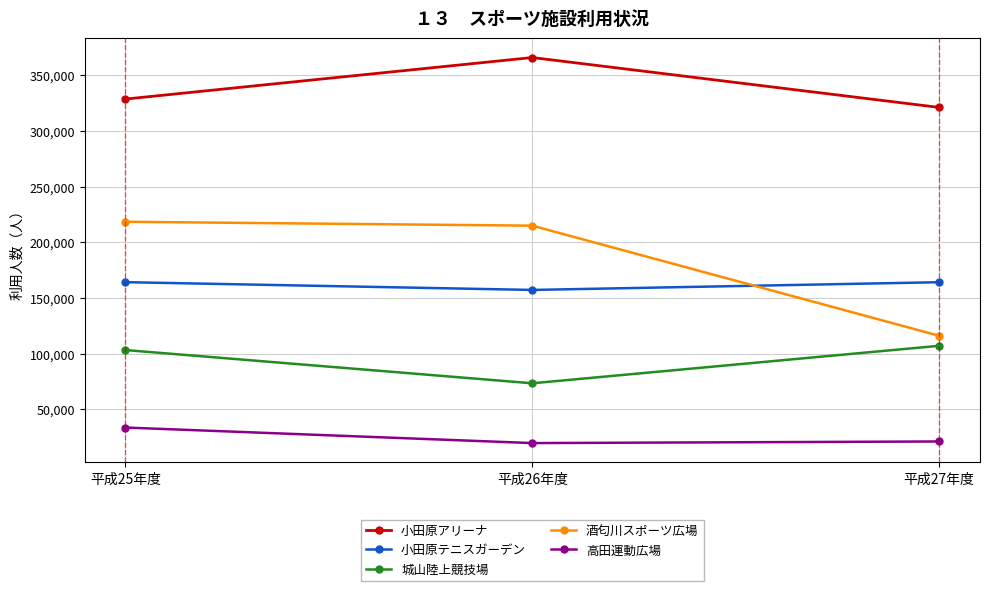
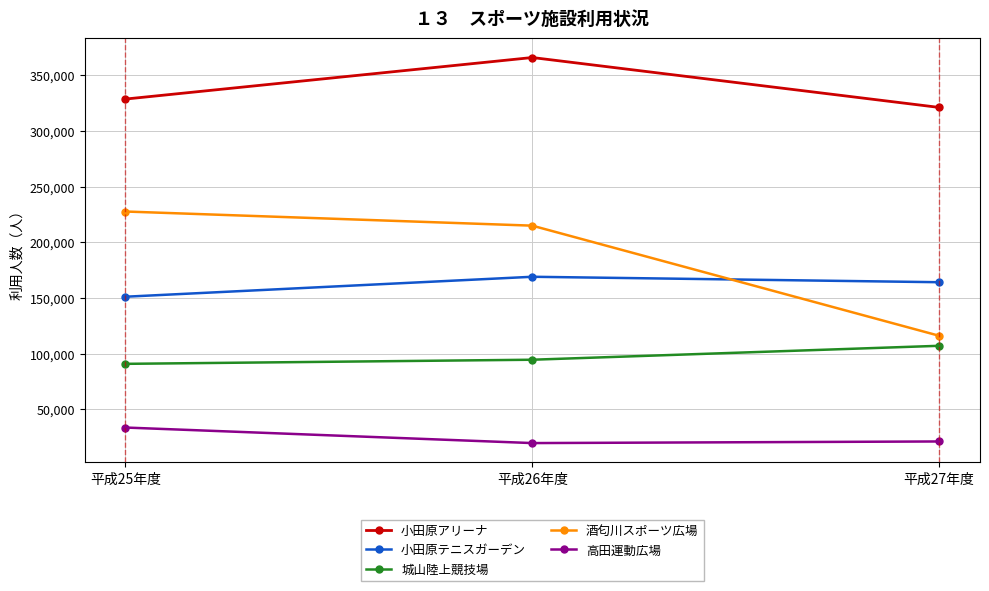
小田原テニスガーデン, 平成25年度: 164,000 -> 151,000
城山陸上競技場, 平成25年度: 103,000 -> 91,000
酒匂川スポーツ広場, 平成25年度: 218,000 -> 228,000
小田原テニスガーデン, 平成26年度: 157,000 -> 169,000
城山陸上競技場, 平成26年度: 73,000 -> 94,000
